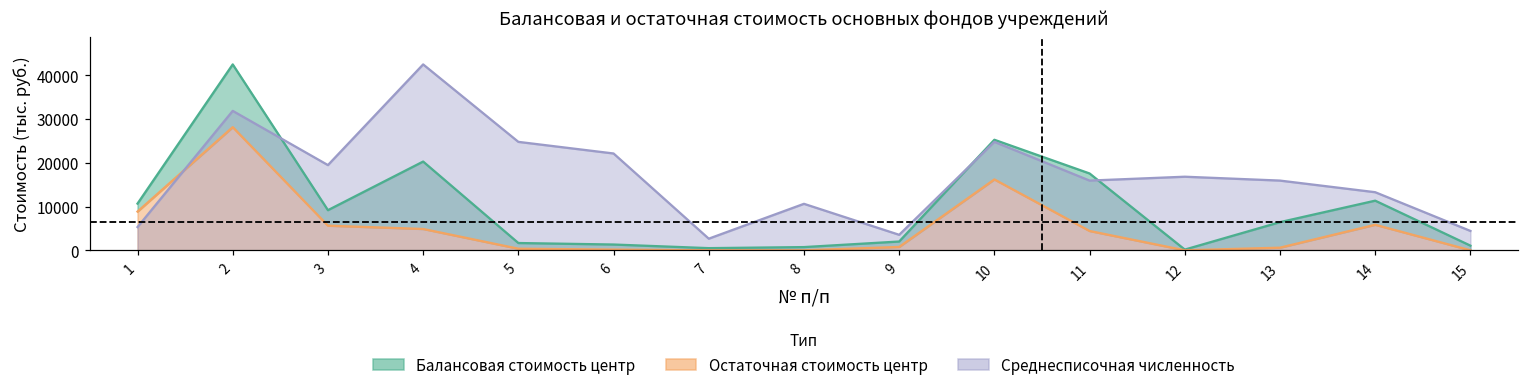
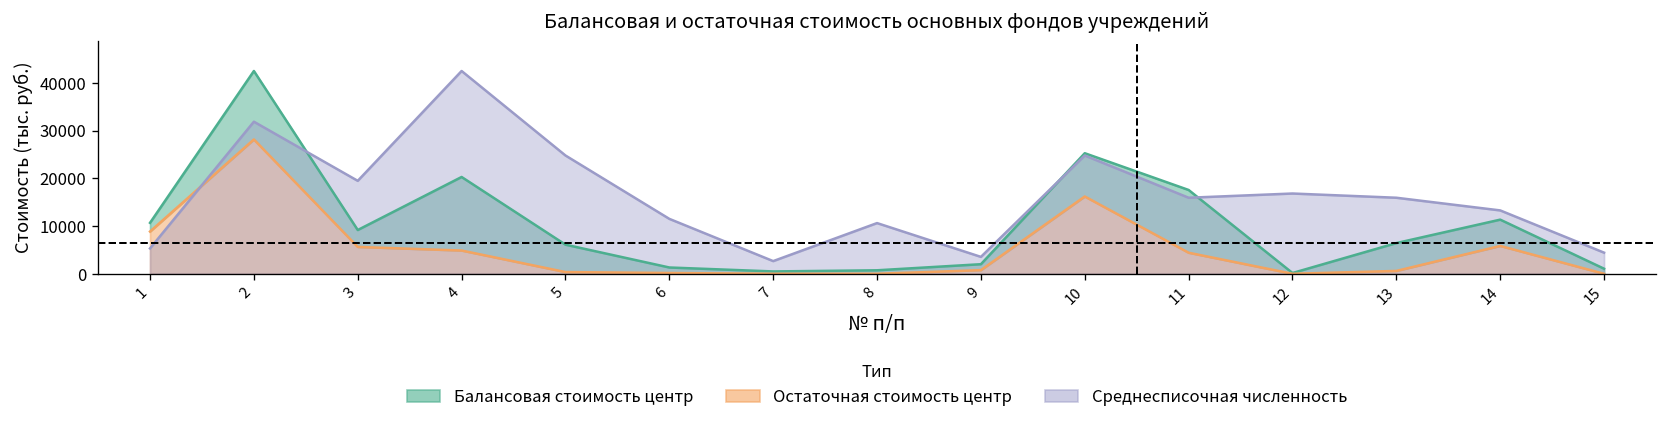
Балансовая стоимость центр, 5: 2000 -> 6000
Среднесписочная численность, 6: 22000 -> 12000
